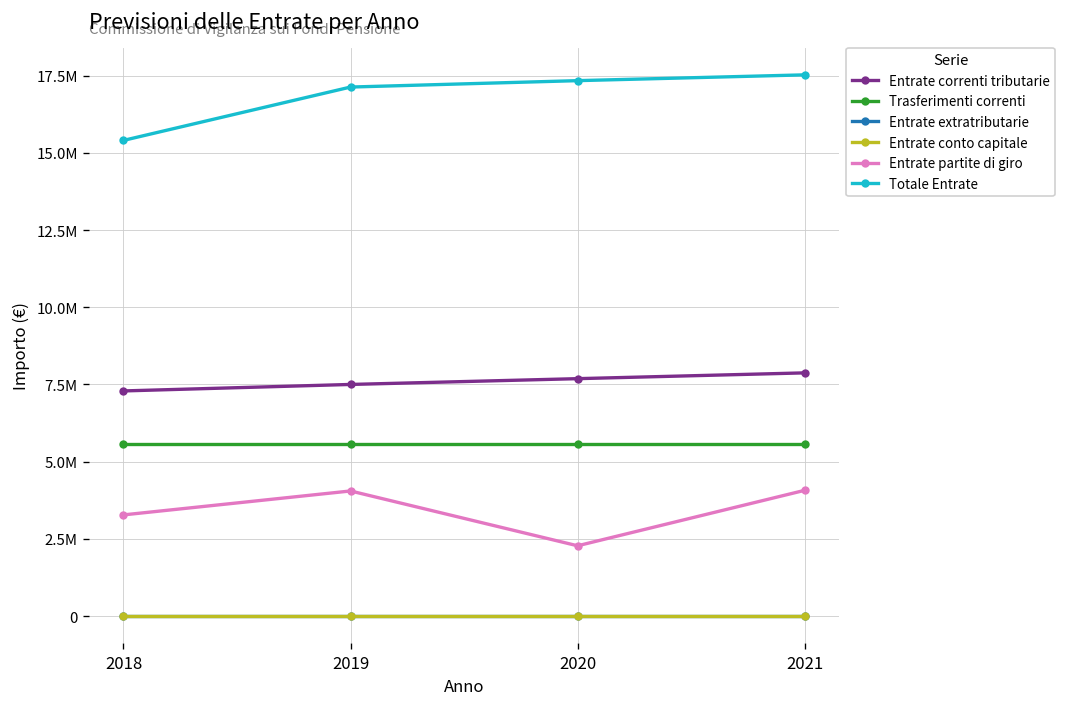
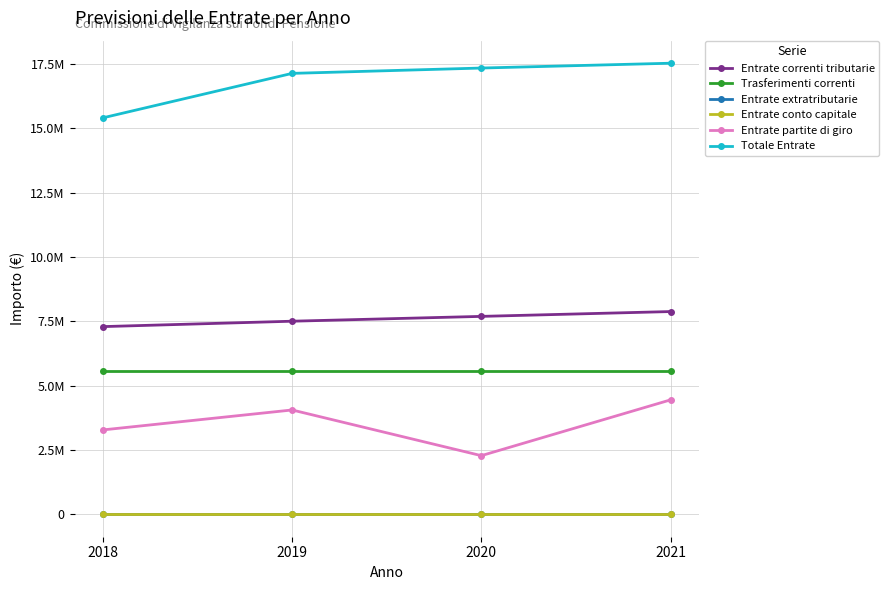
Entrate partite di giro, 2021: 4100000 -> 4400000
